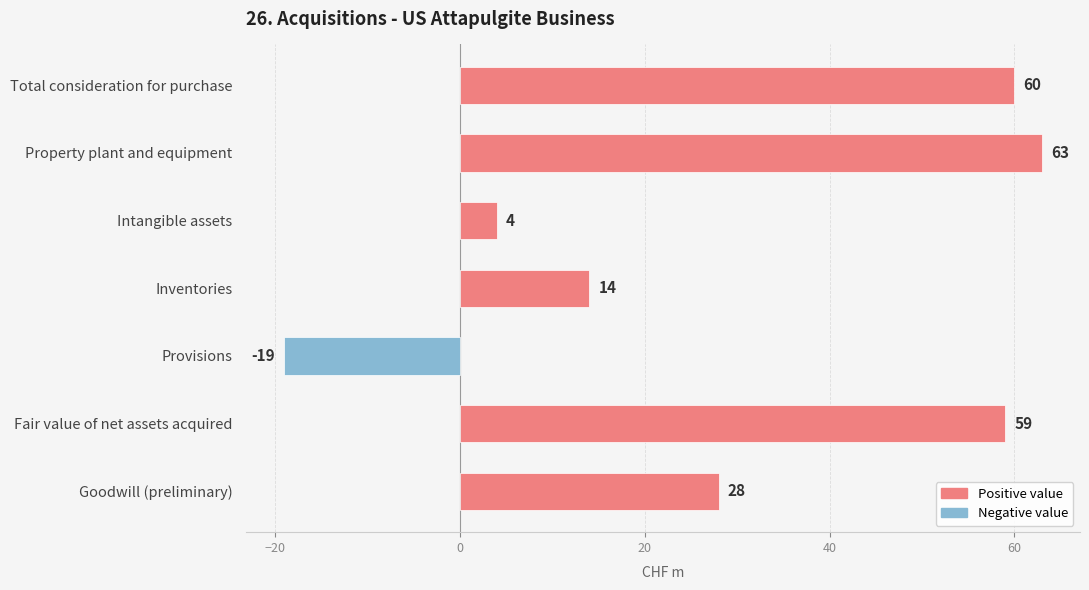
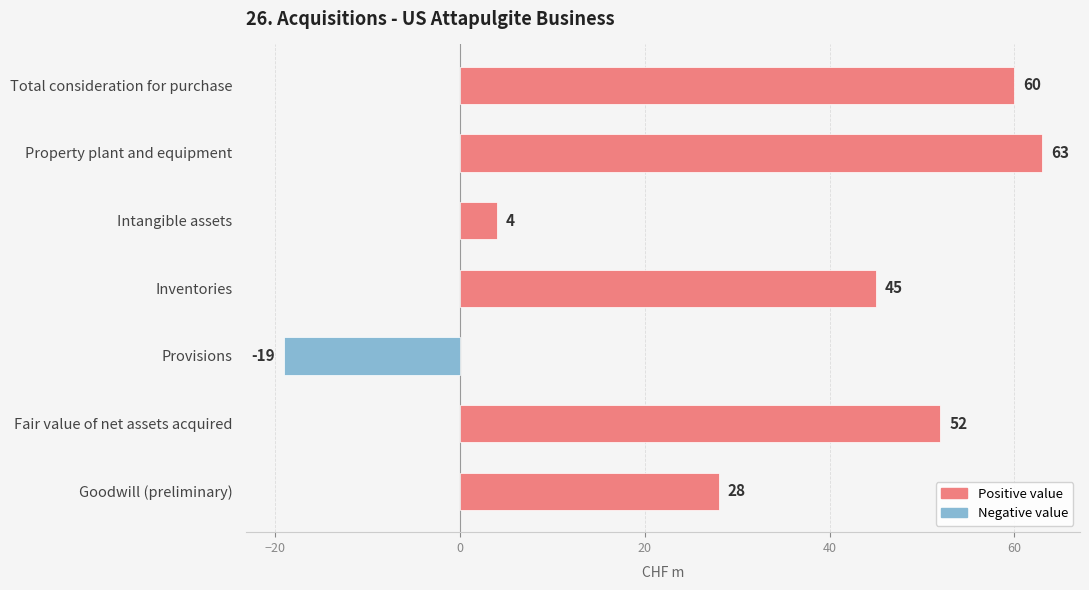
Inventories: 14 -> 45
Fair value of net assets acquired: 59 -> 52
